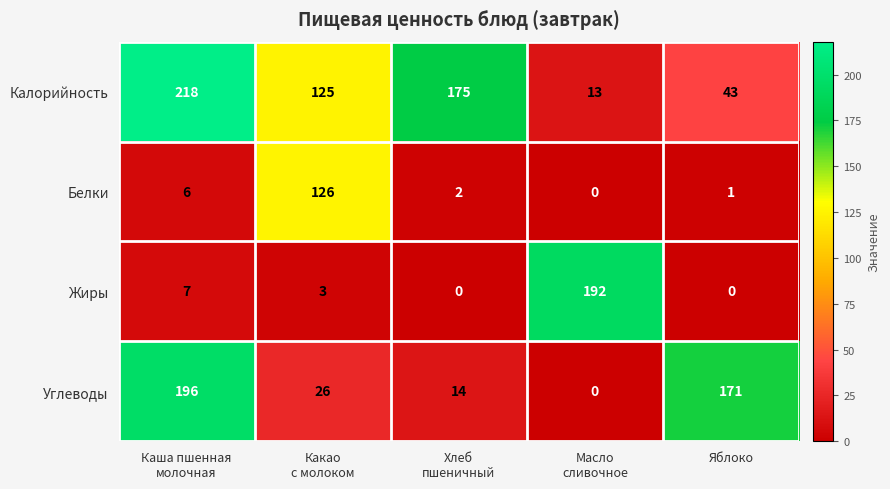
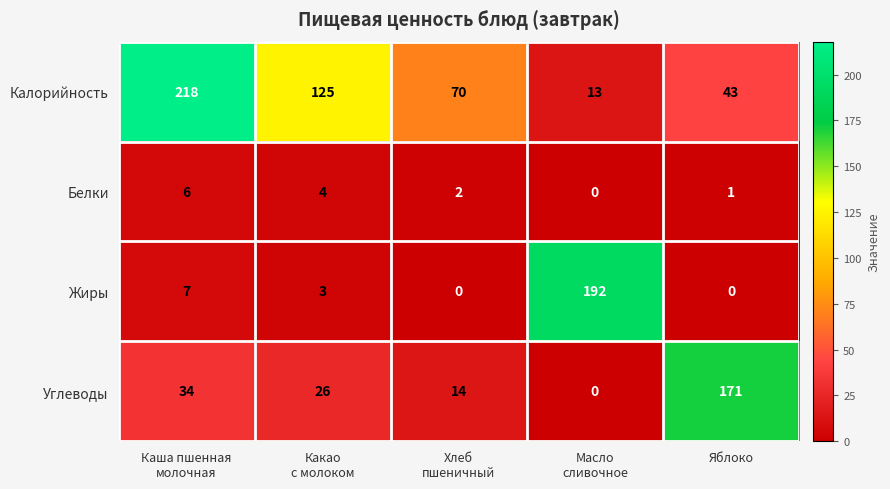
Калорийность, Хлеб пшеничный: 175 -> 70
Белки, Какао с молоком: 126 -> 4
Углеводы, Каша пшенная молочная: 196 -> 34
